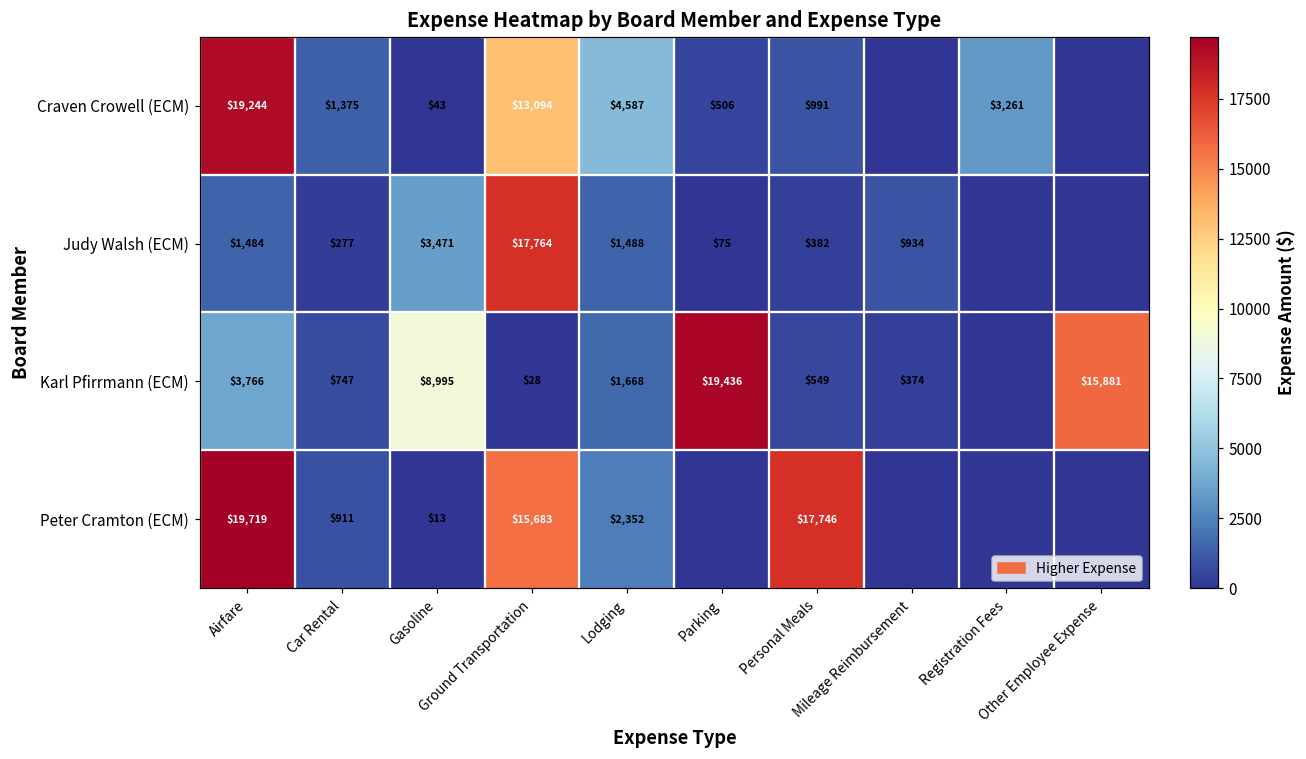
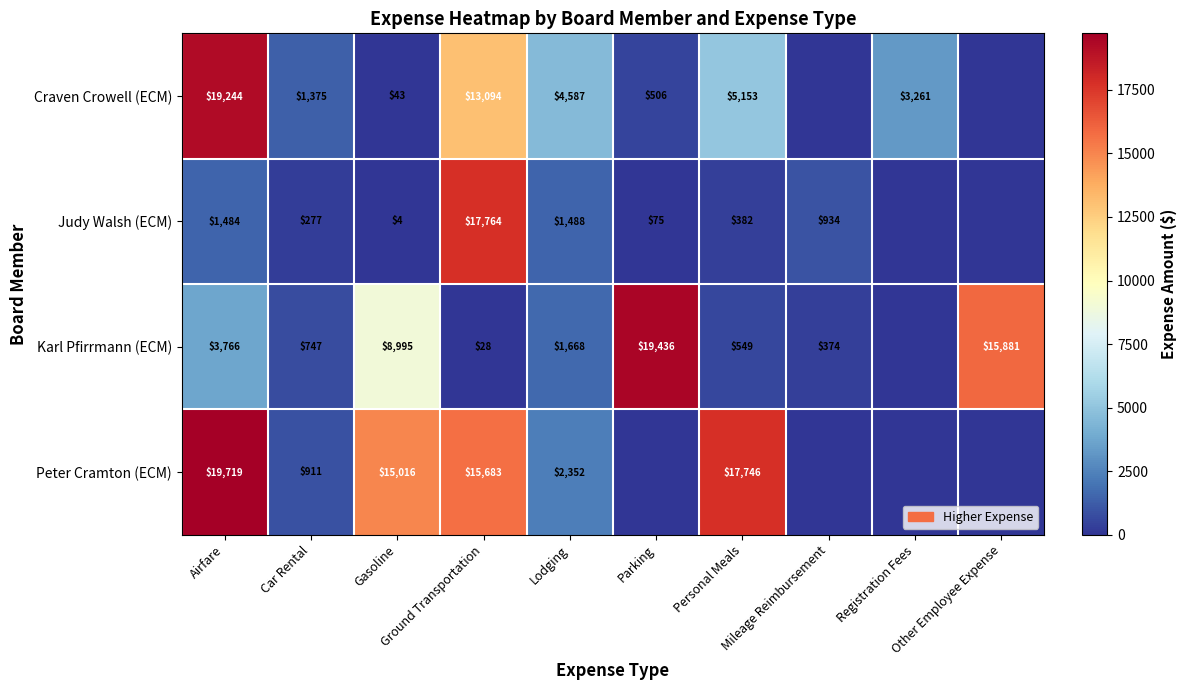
Craven Crowell (ECM), Personal Meals: $991 -> $5,153
Judy Walsh (ECM), Gasoline: $3,471 -> $4
Peter Cramton (ECM), Gasoline: $13 -> $15,016
